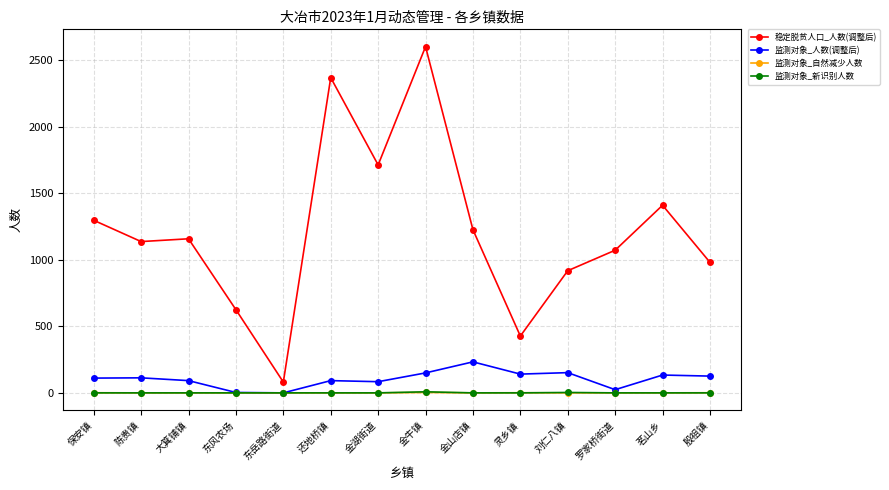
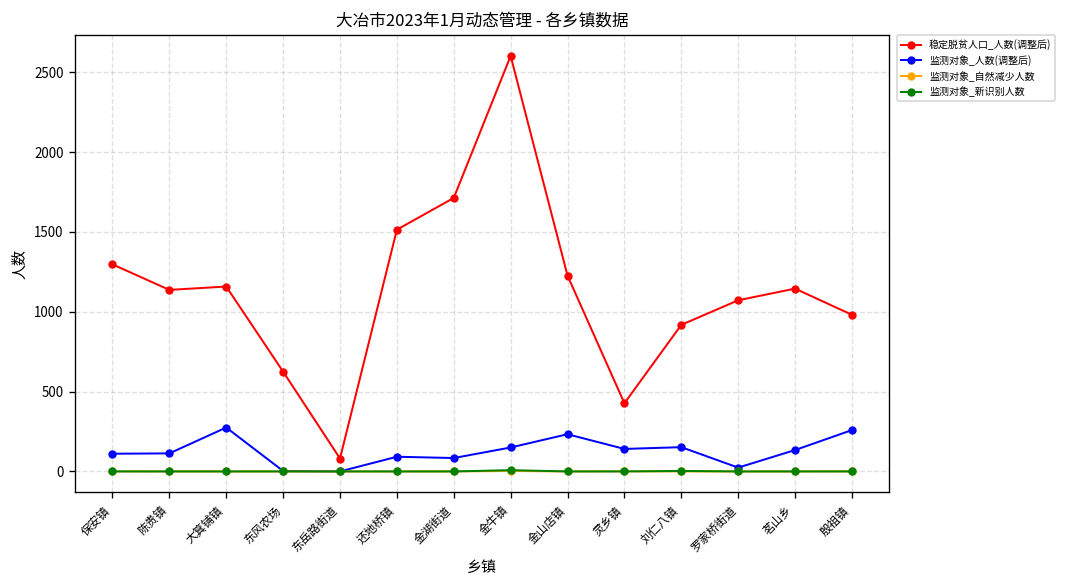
监测对象_人数(调整后), 大箕铺镇: 90 -> 280
稳定脱贫人口_人数(调整后), 还地桥镇: 2370 -> 1510
稳定脱贫人口_人数(调整后), 茗山乡: 1410 -> 1150
监测对象_人数(调整后), 殷祖镇: 130 -> 260
